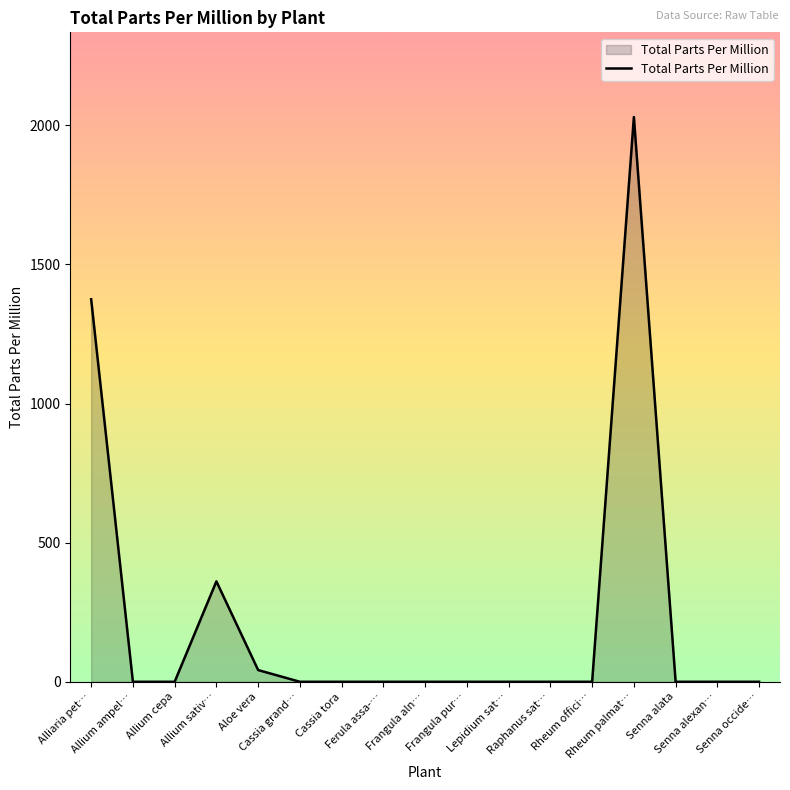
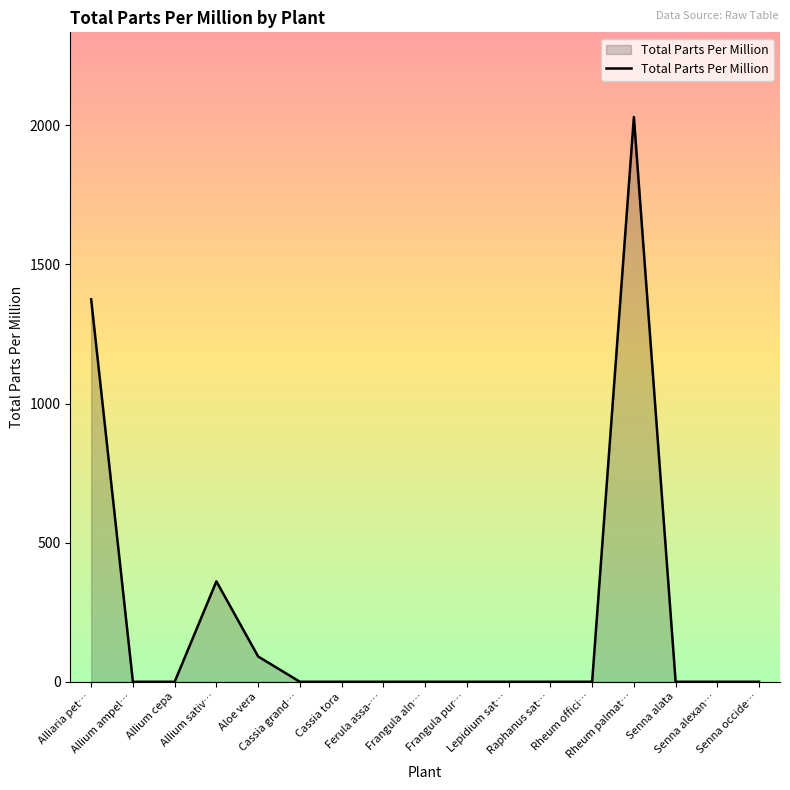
Aloe vera: 40 -> 90
